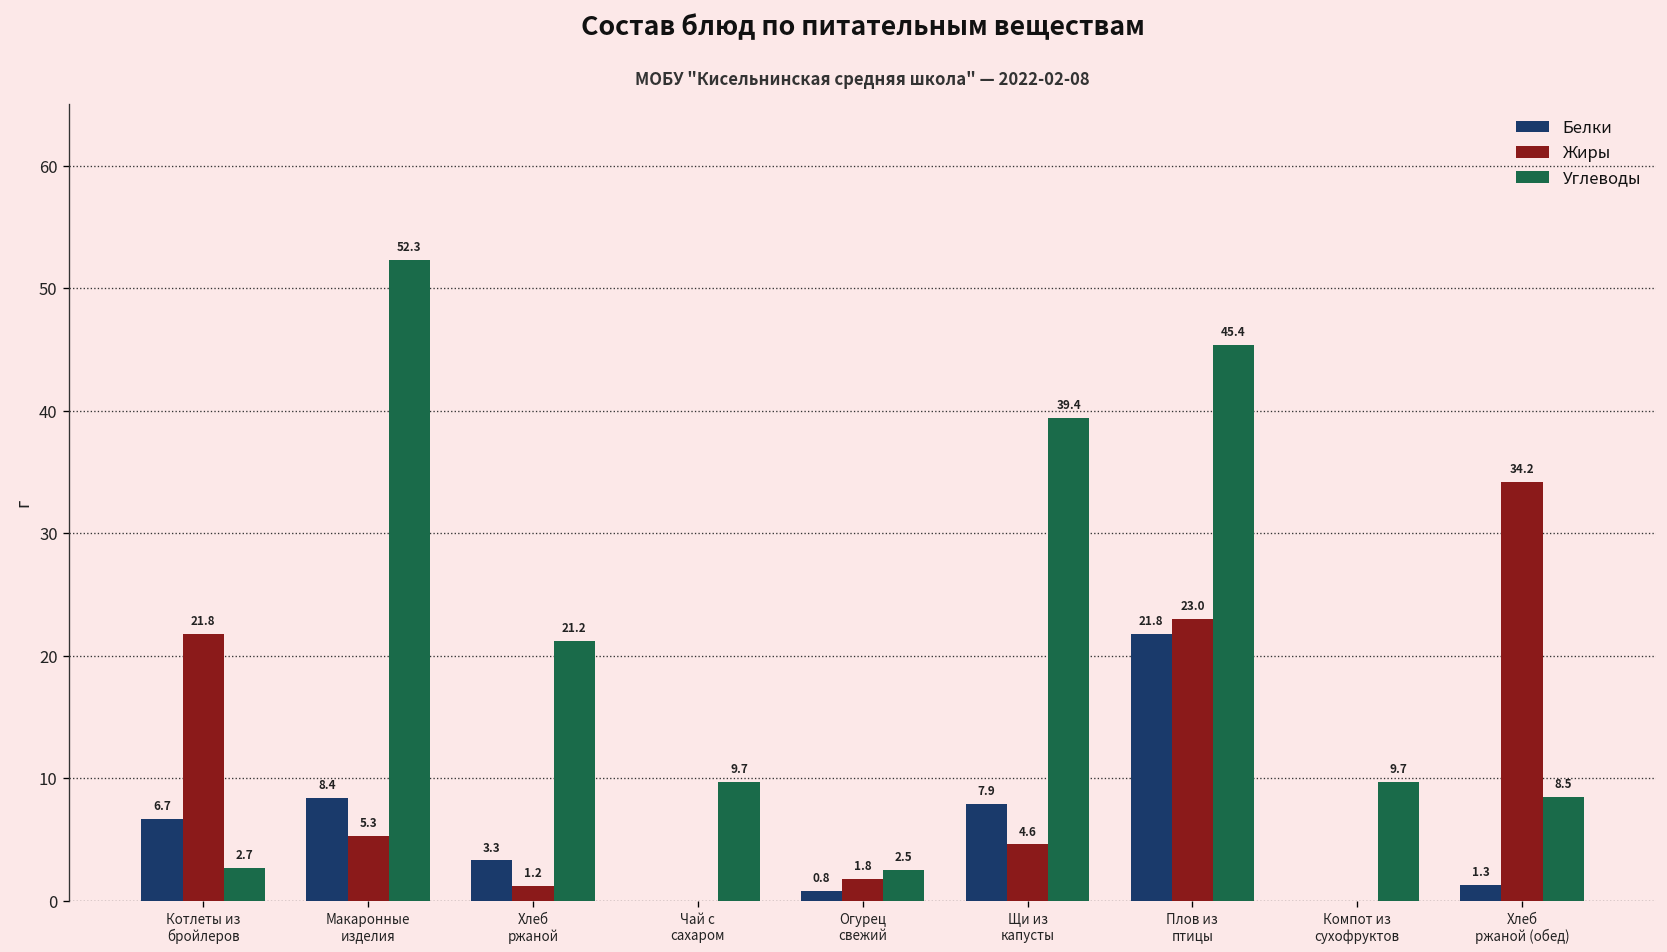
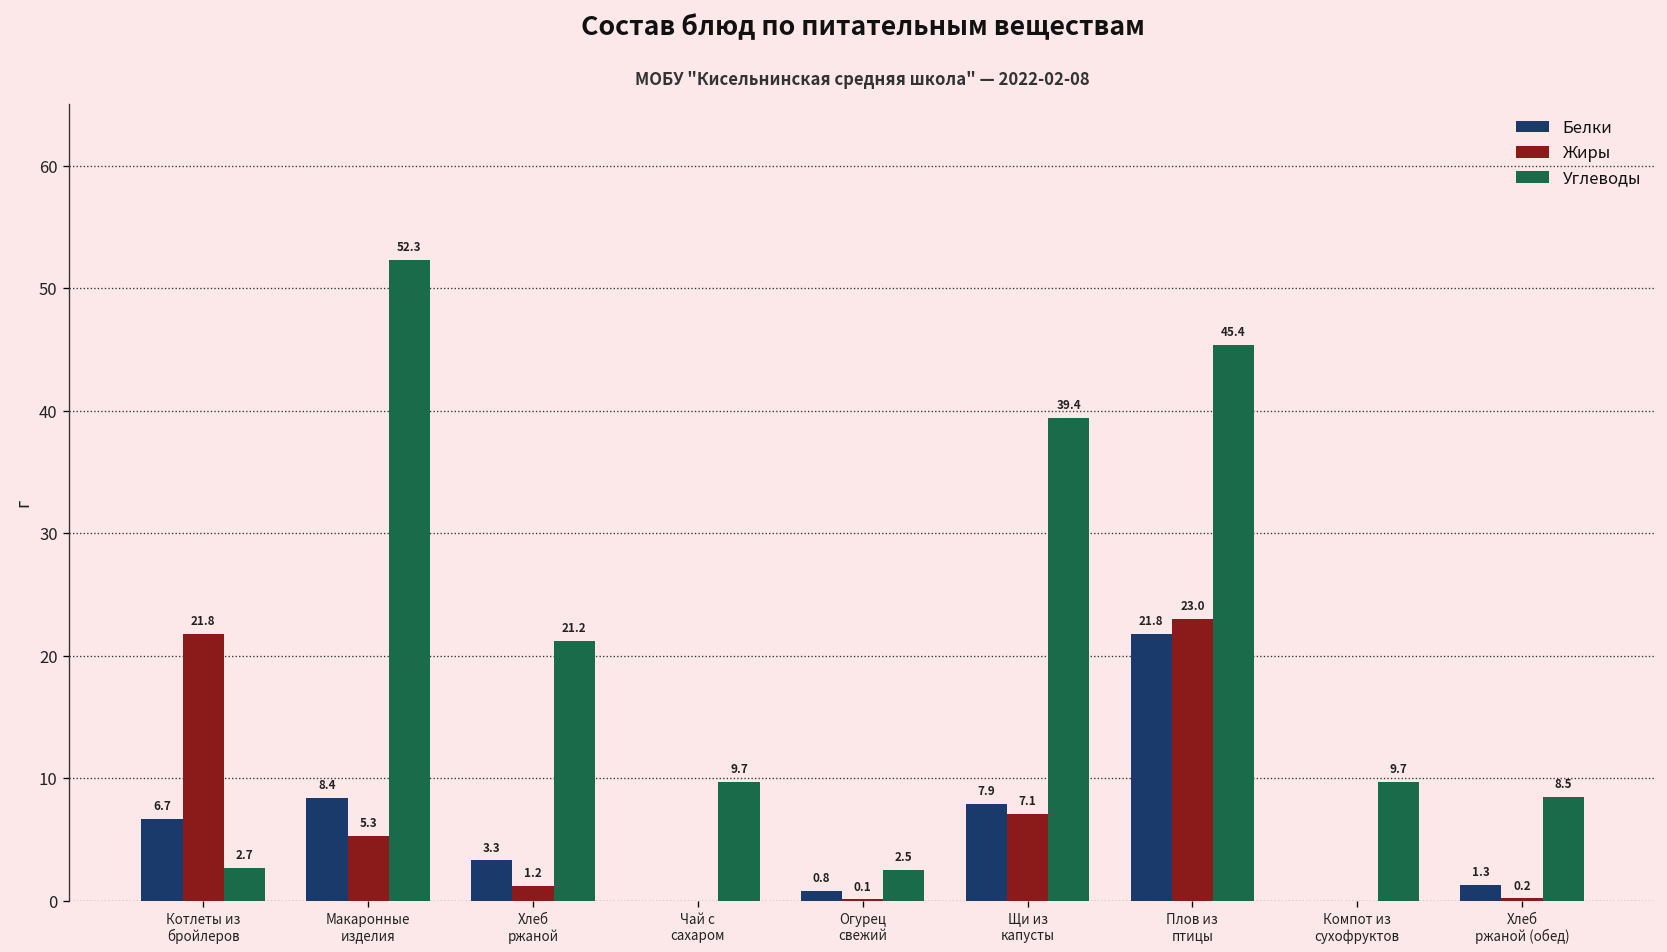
Жиры, Огурец свежий: 1.8 -> 0.1
Жиры, Щи из капусты: 4.6 -> 7.1
Жиры, Хлеб ржаной (обед): 34.2 -> 0.2
